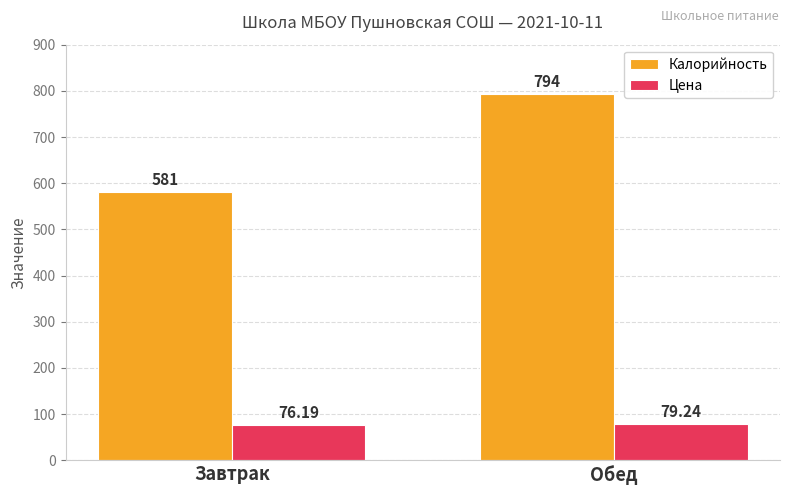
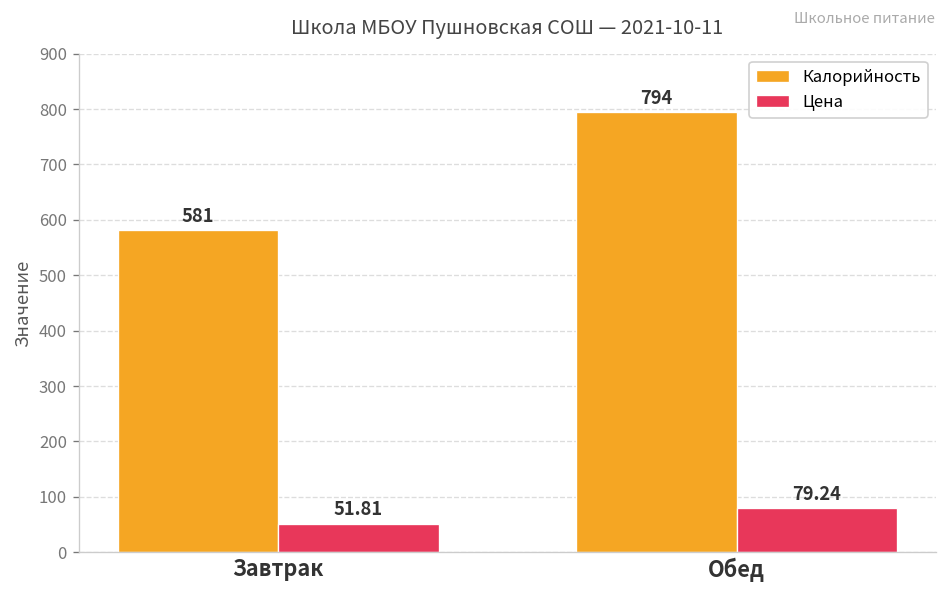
Цена, Завтрак: 76.19 -> 51.81
